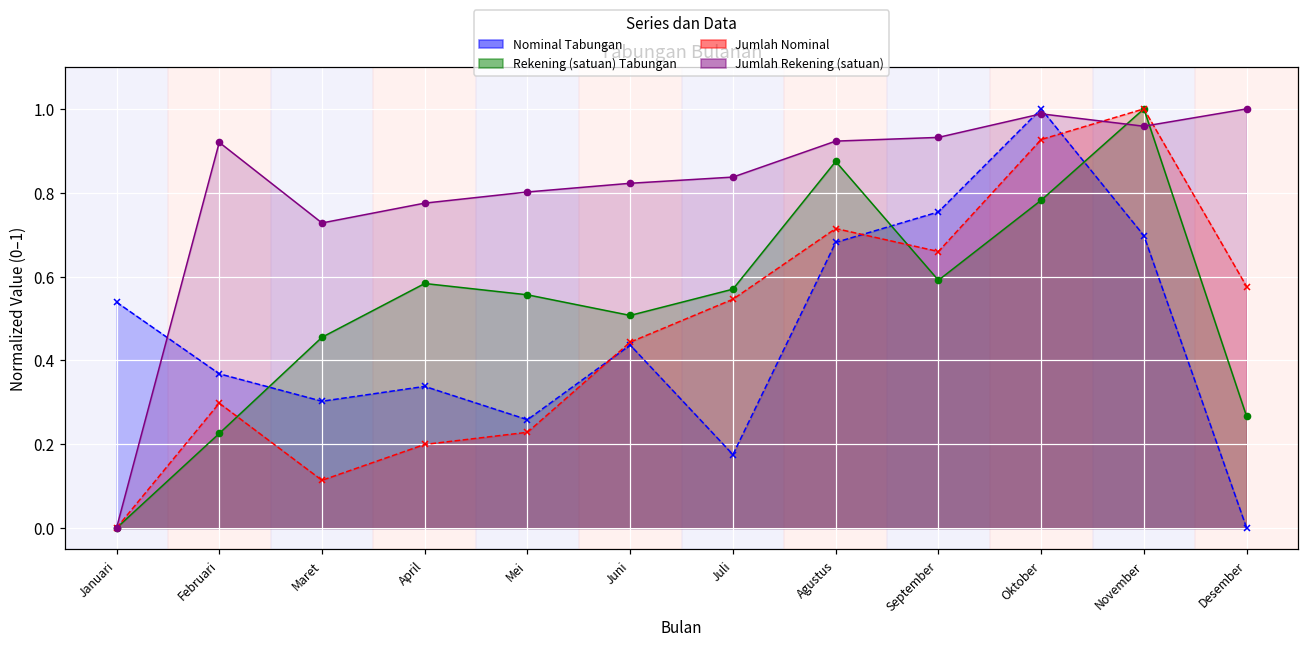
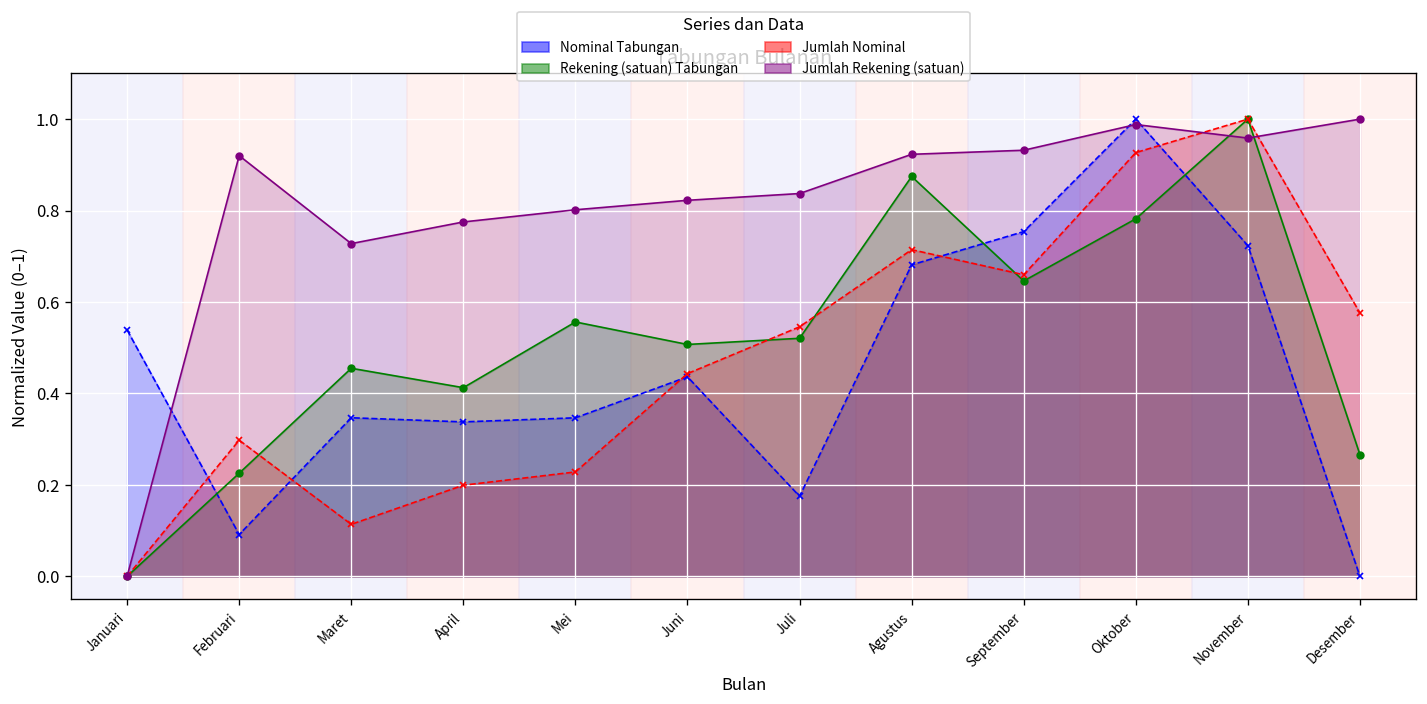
Nominal Tabungan, Februari: 0.37 -> 0.09
Nominal Tabungan, Maret: 0.30 -> 0.35
Rekening (satuan) Tabungan, April: 0.58 -> 0.41
Nominal Tabungan, Mei: 0.26 -> 0.35
Rekening (satuan) Tabungan, Juli: 0.57 -> 0.52
Rekening (satuan) Tabungan, September: 0.59 -> 0.65
Nominal Tabungan, November: 0.70 -> 0.72
